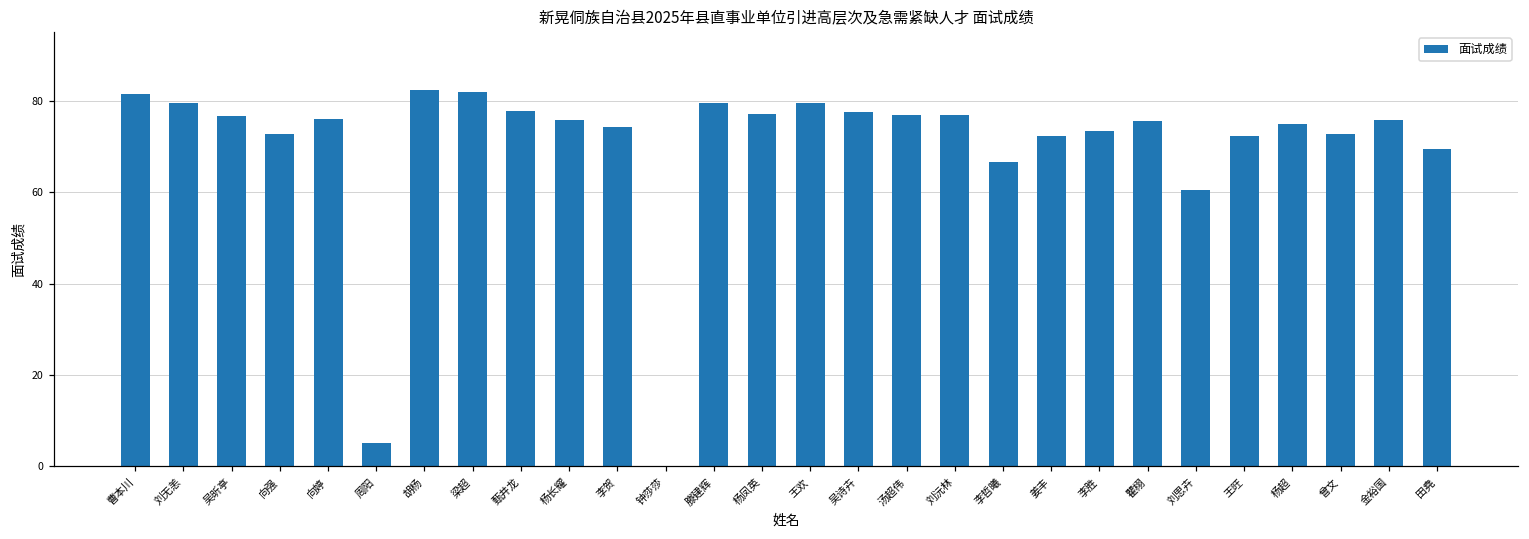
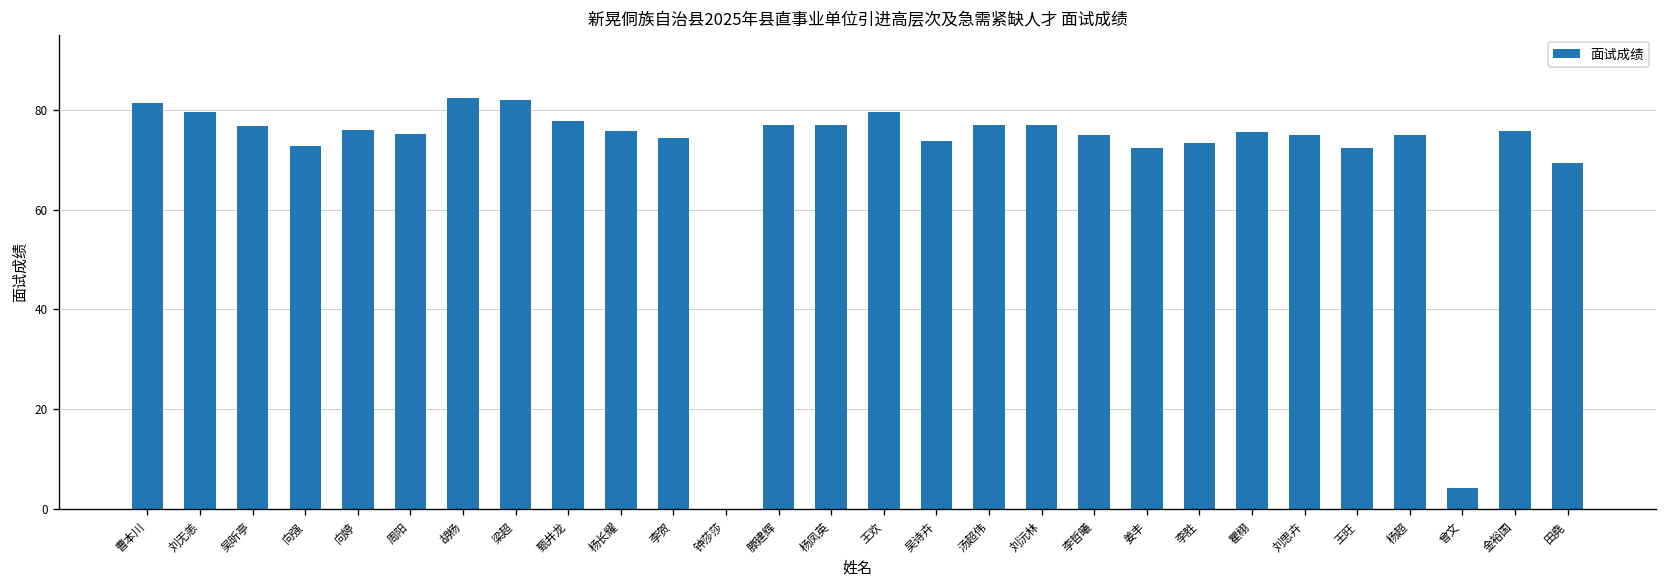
周阳: 5 -> 75
滕建辉: 80 -> 77
吴诗卉: 78 -> 74
李哲曦: 67 -> 75
刘思卉: 61 -> 75
曾文: 73 -> 4
